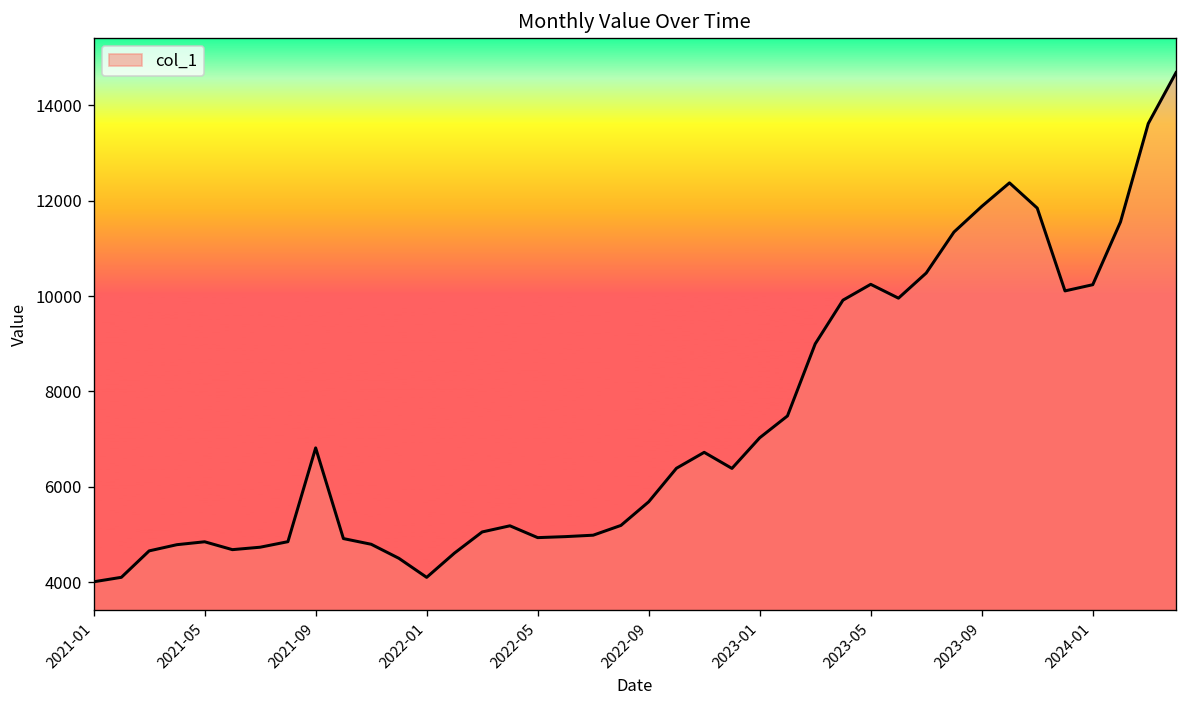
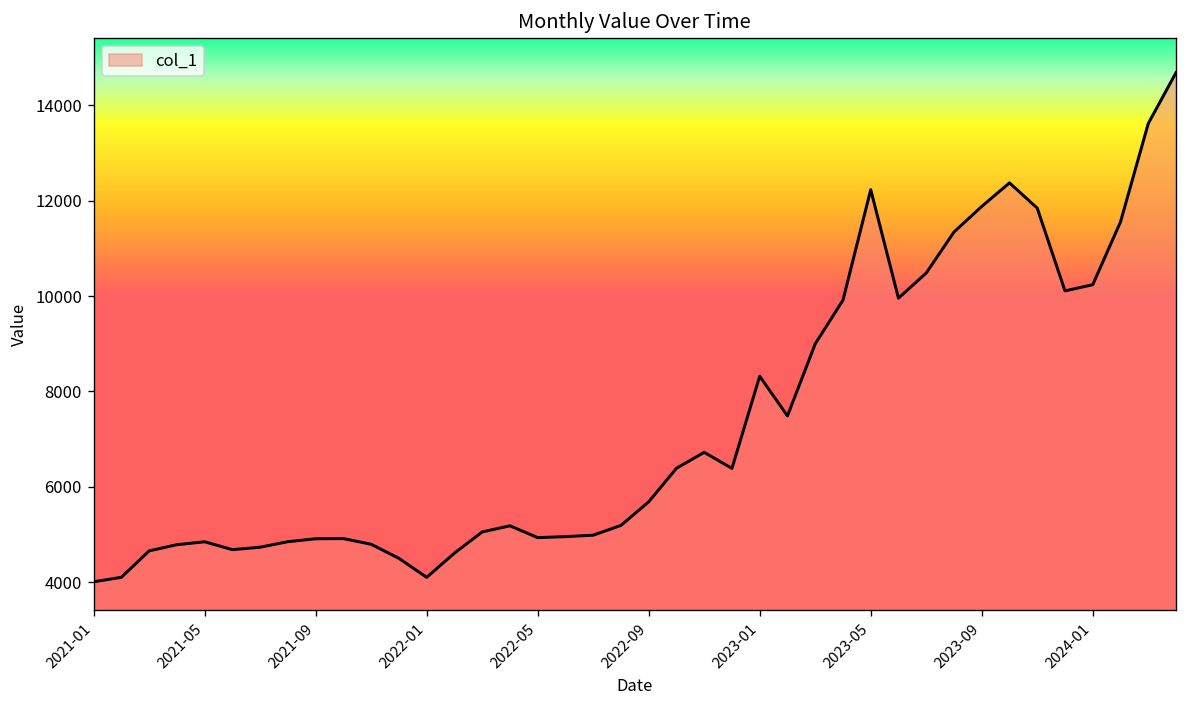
2021-09: 6800 -> 4900
2023-01: 7000 -> 8300
2023-05: 10200 -> 12200
